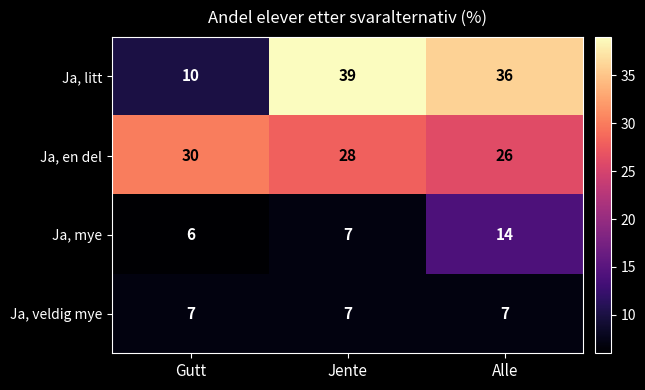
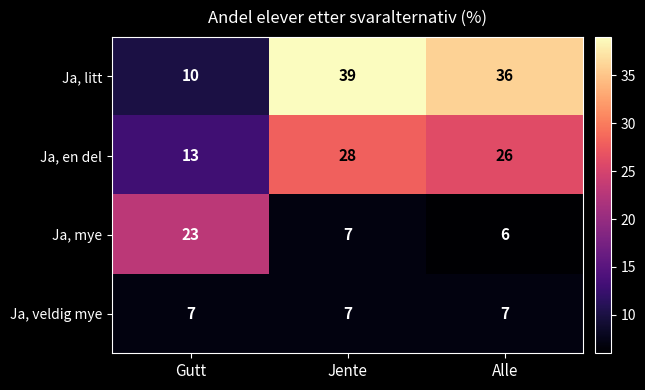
Ja, en del, Gutt: 30 -> 13
Ja, mye, Gutt: 6 -> 23
Ja, mye, Alle: 14 -> 6
